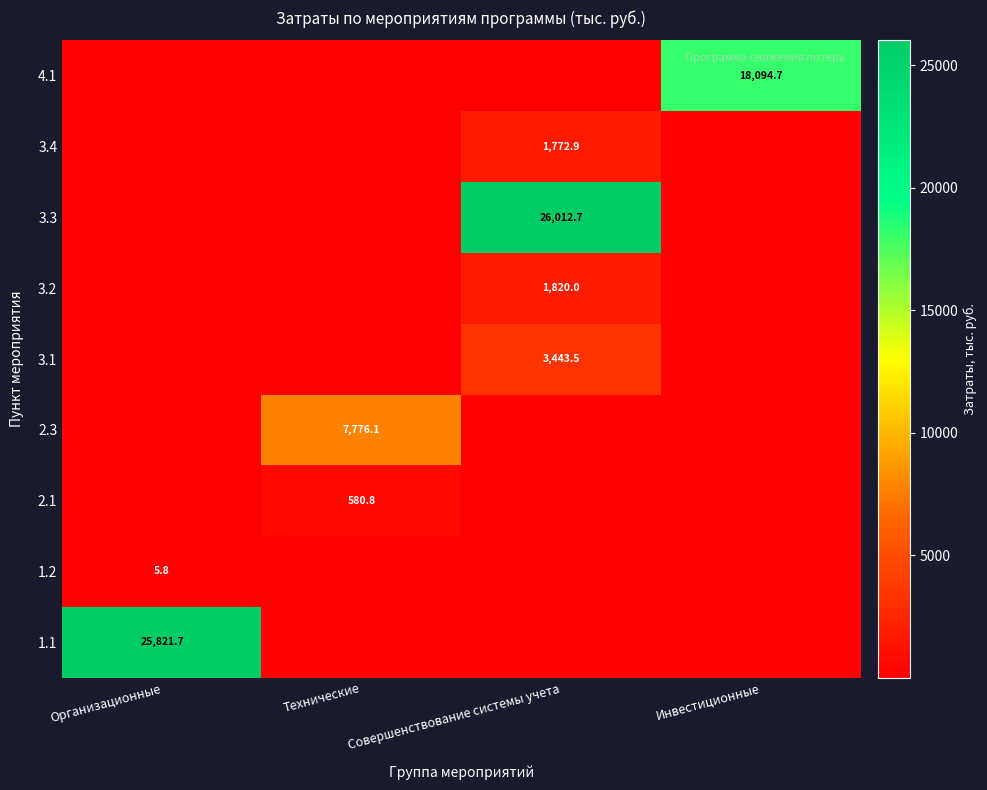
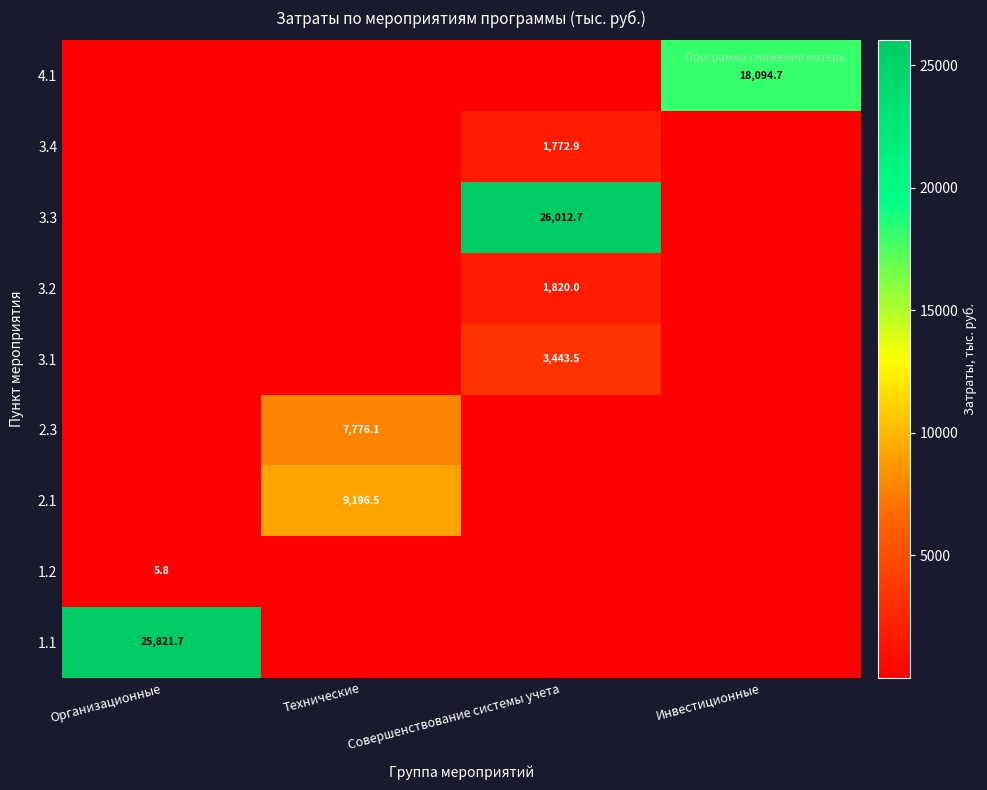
2.1, Технические: 580.8 -> 9,196.5
